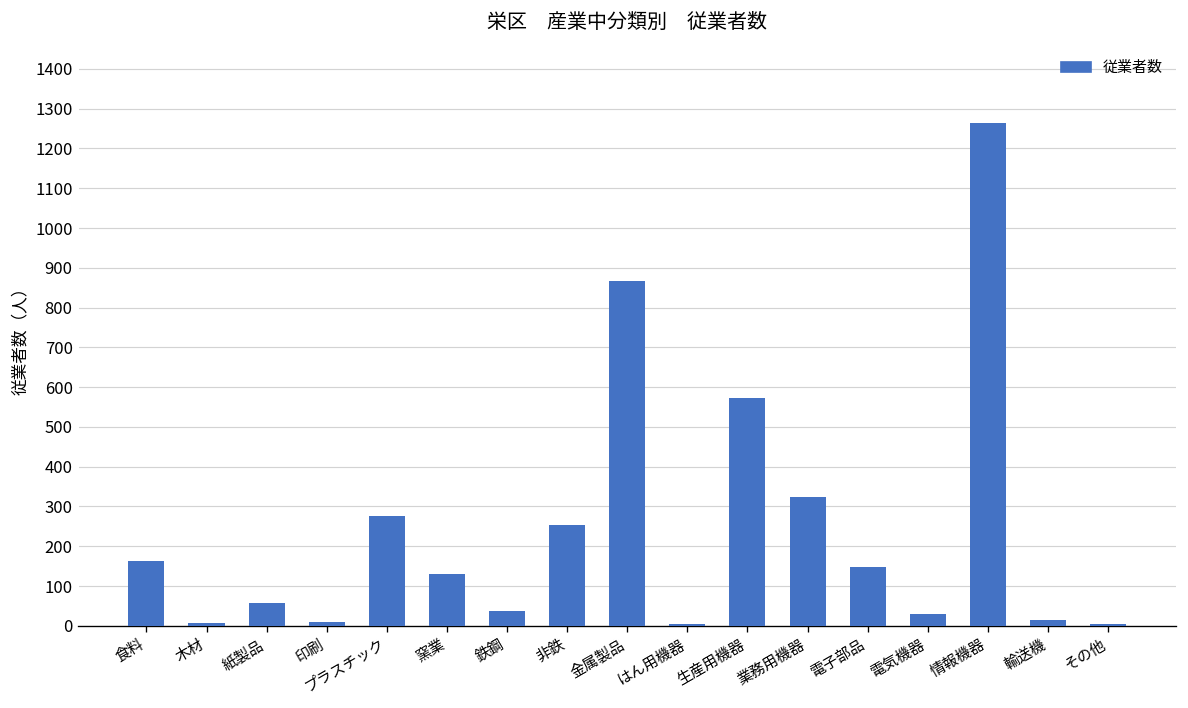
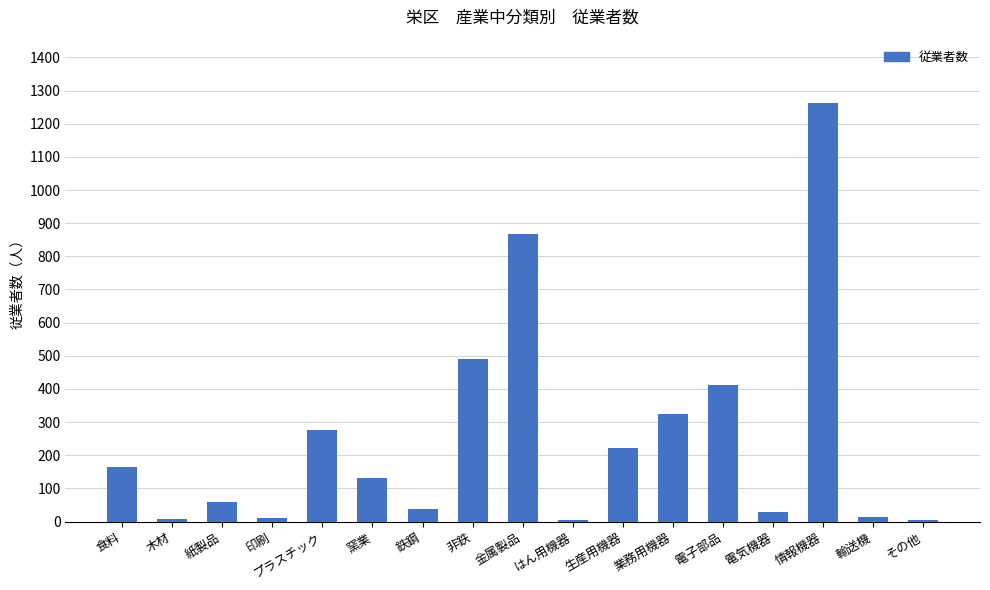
非鉄: 250 -> 490
生産用機器: 570 -> 220
電子部品: 150 -> 410
